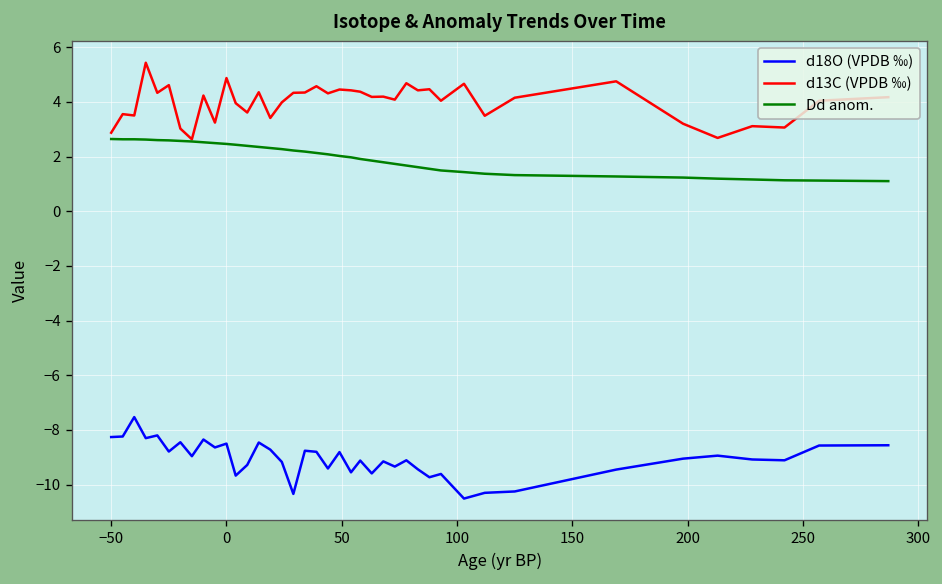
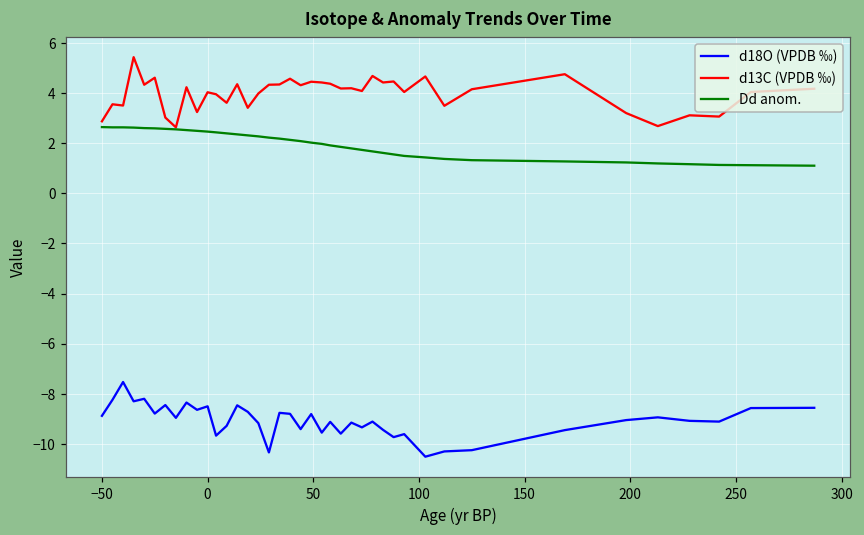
d18O (VPDB ‰), −50: -8.3 -> -8.9
d13C (VPDB ‰), 0: 4.9 -> 4.0
